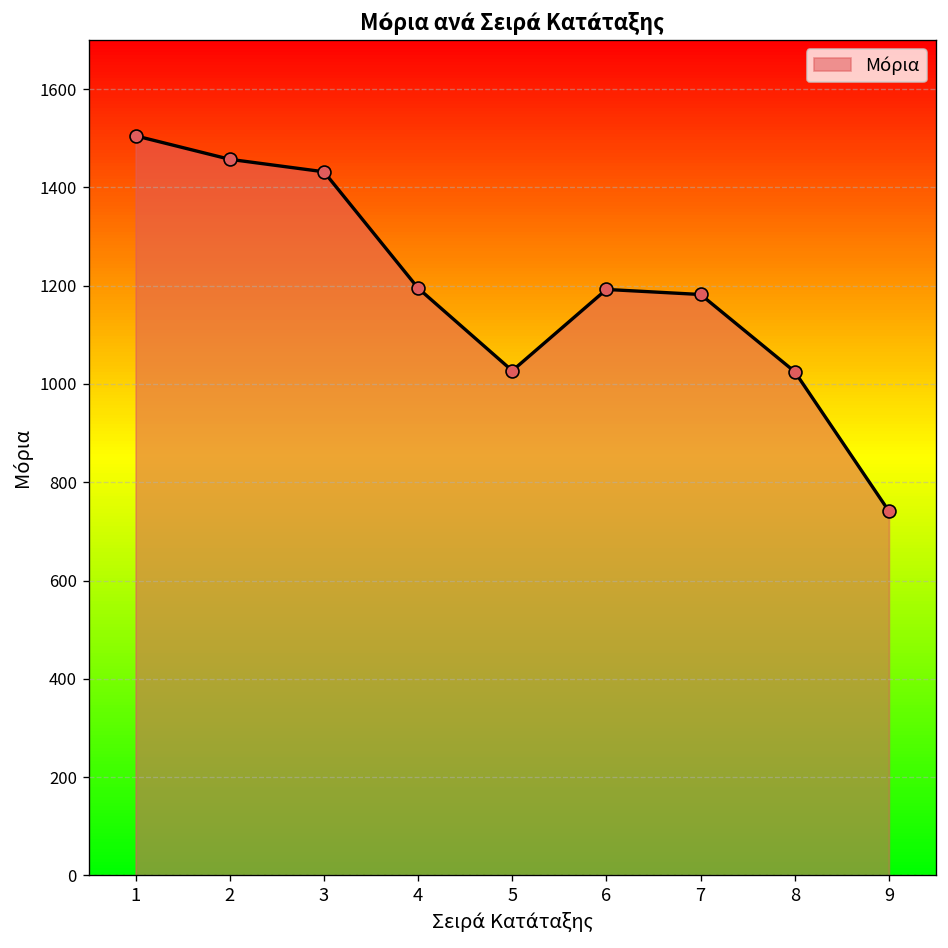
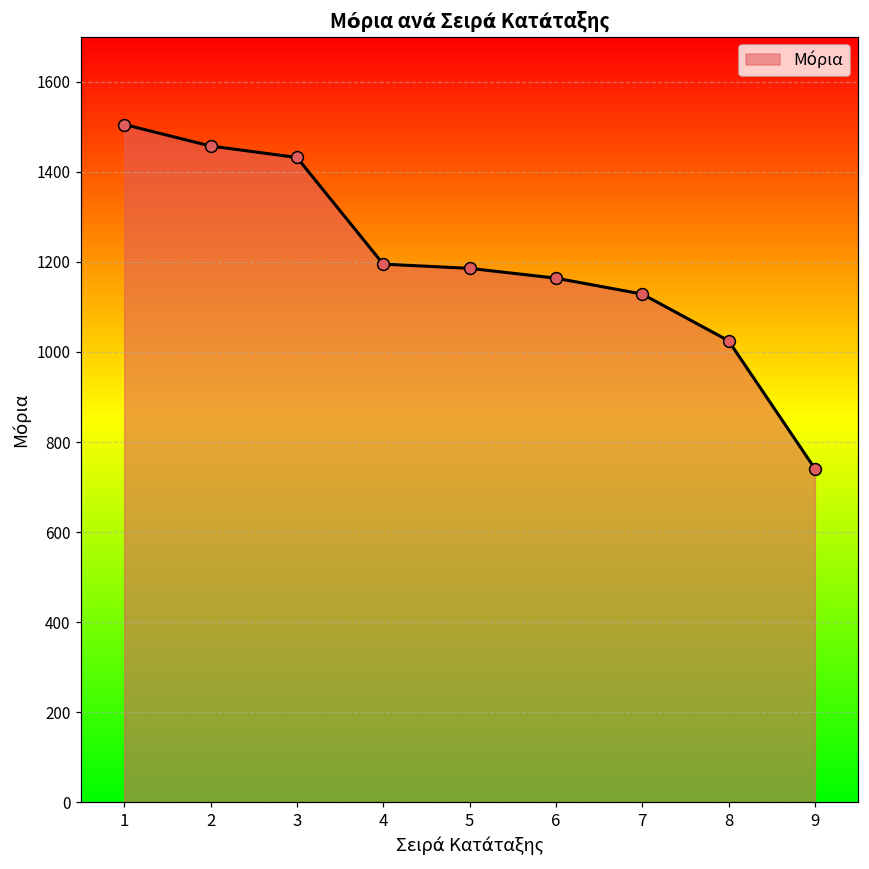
5: 1030 -> 1190
6: 1190 -> 1160
7: 1180 -> 1130
